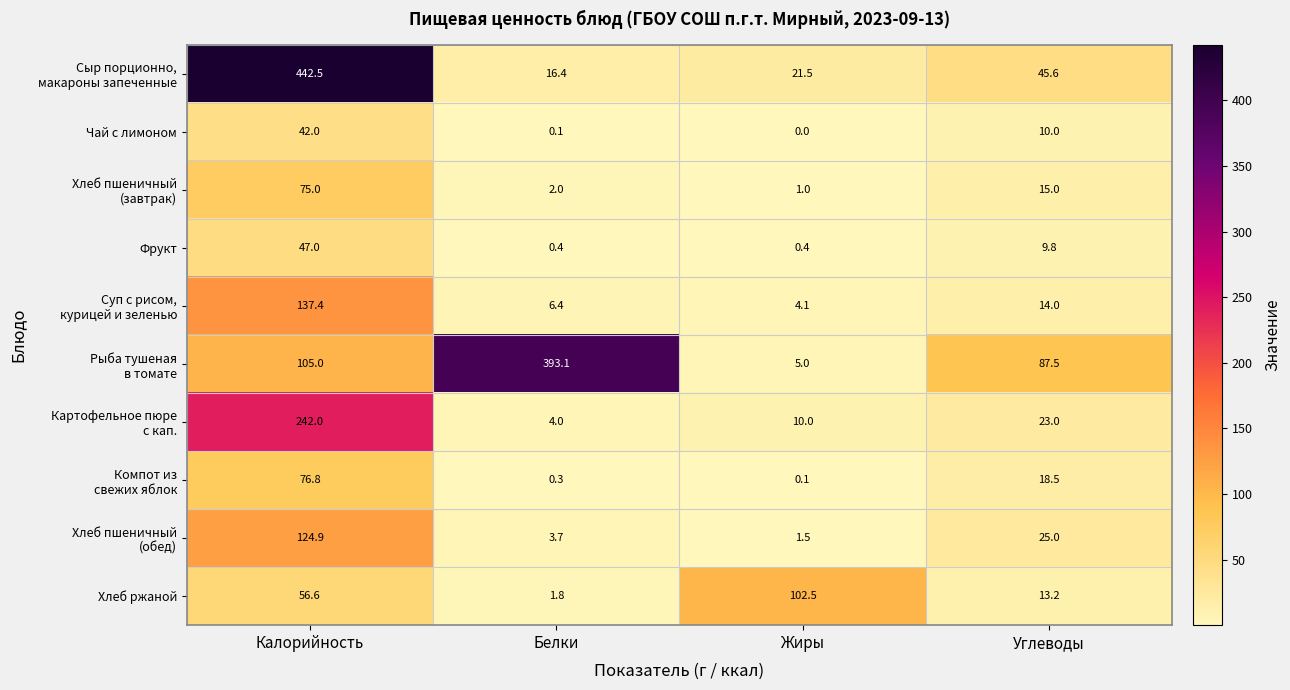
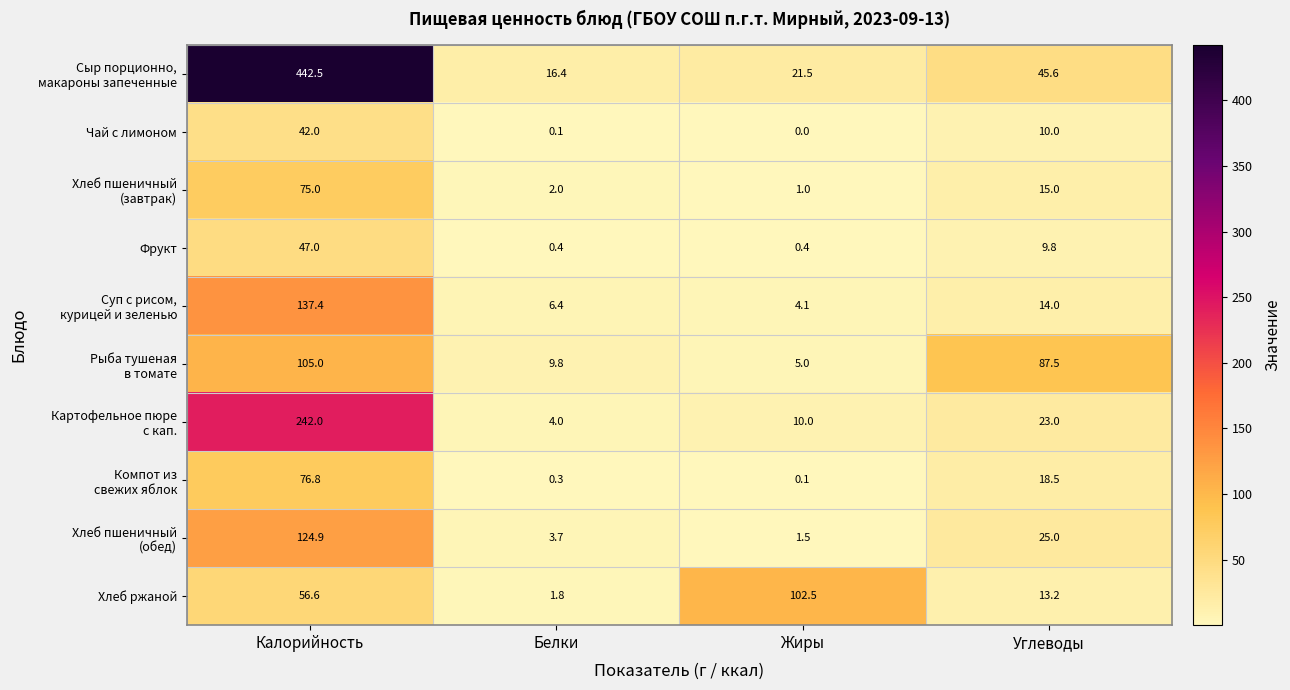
Рыба тушеная в томате, Белки: 393.1 -> 9.8
